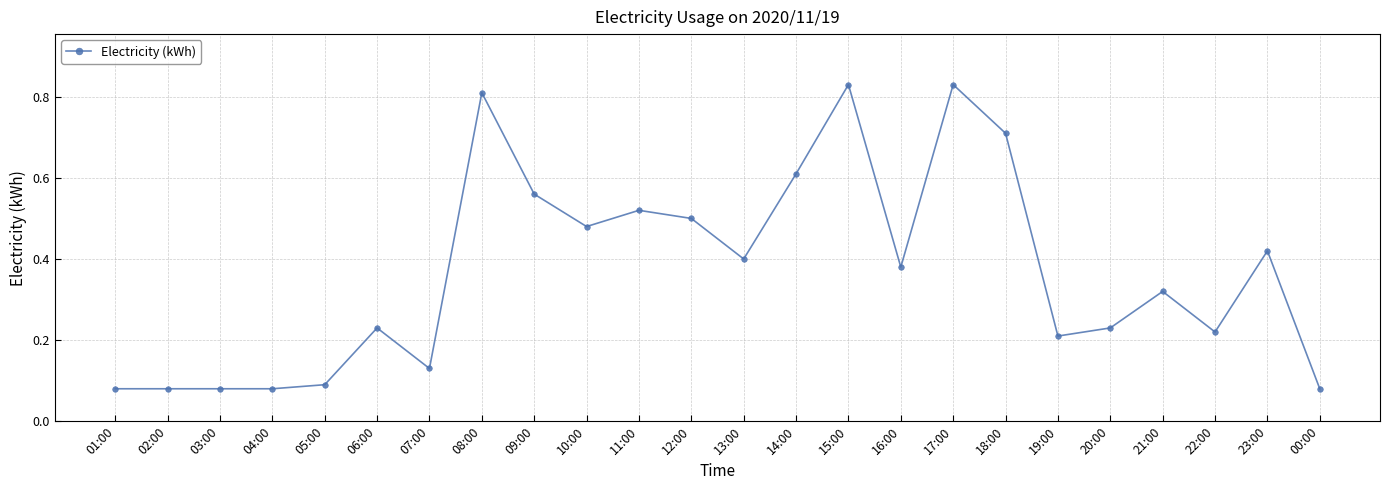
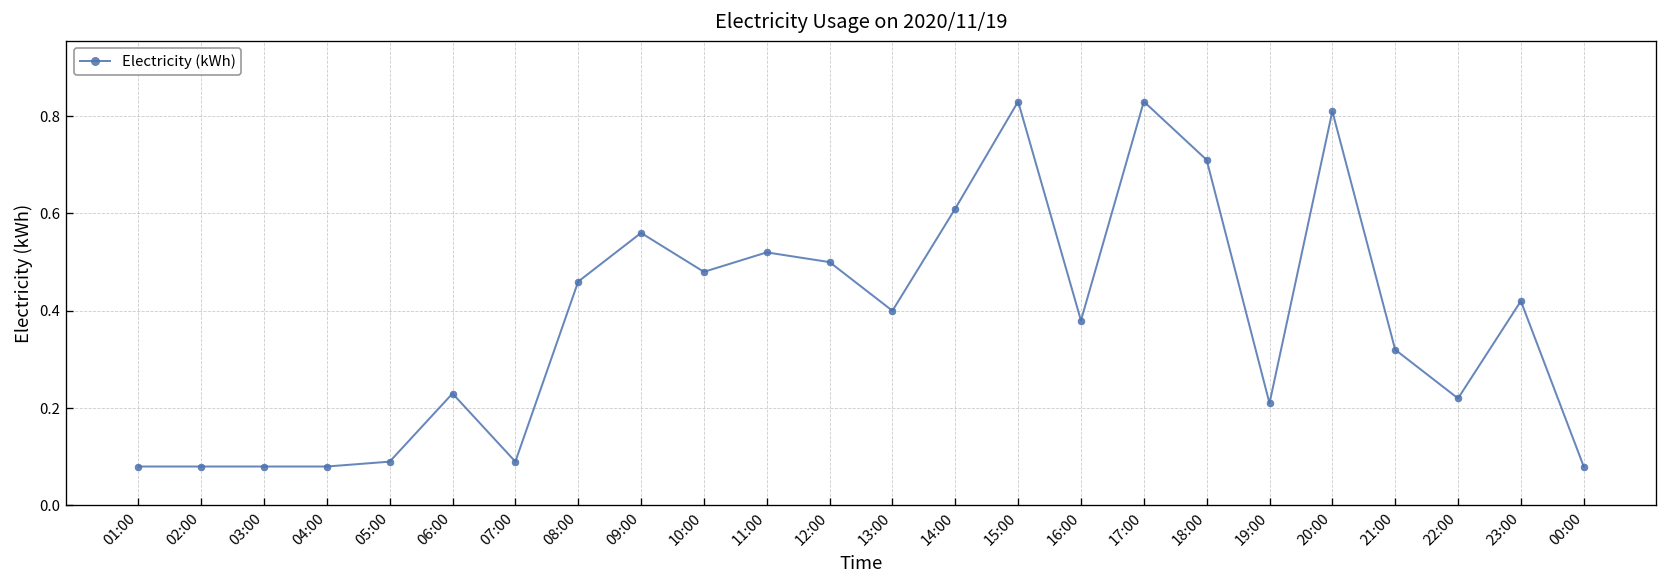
07:00: 0.13 -> 0.09
08:00: 0.81 -> 0.46
20:00: 0.23 -> 0.81
